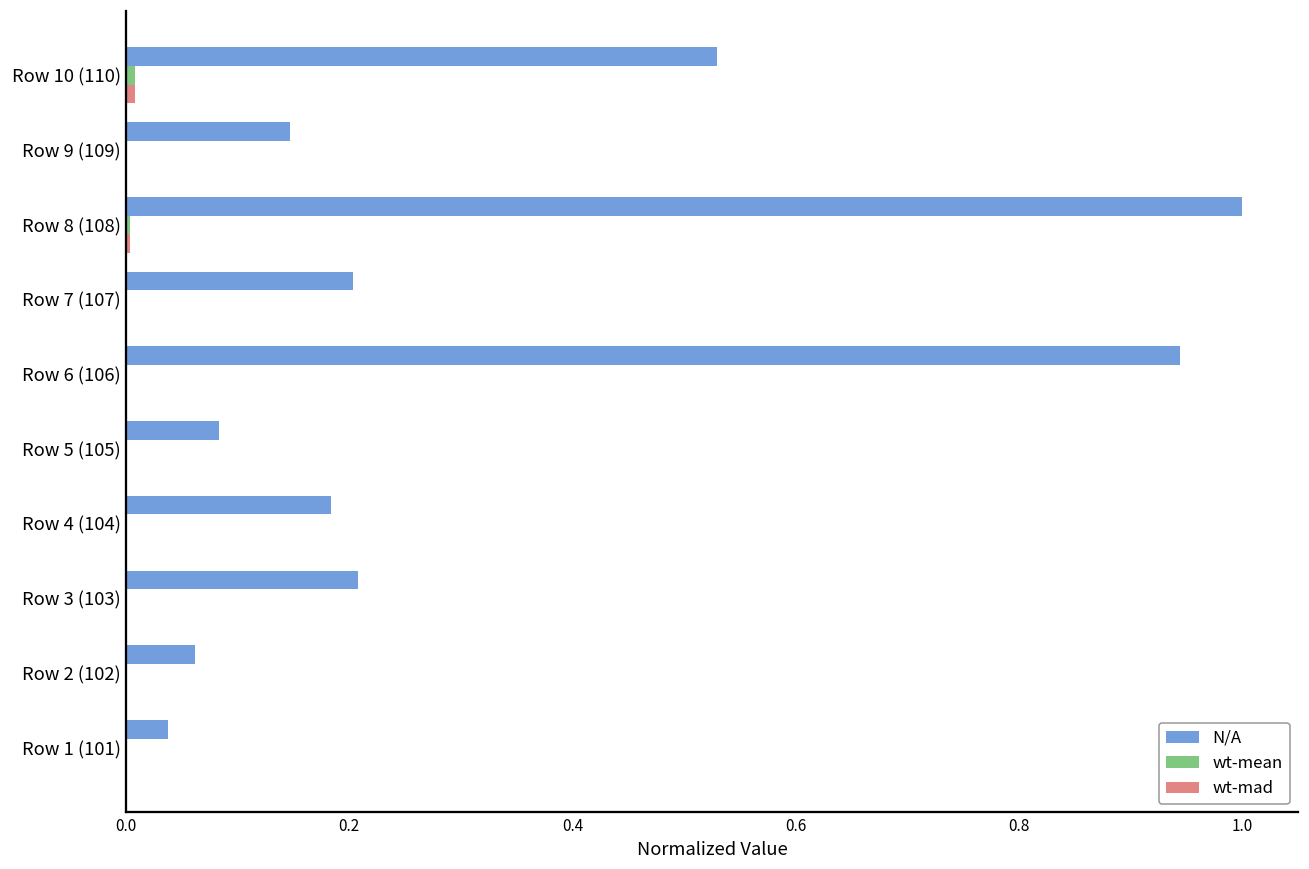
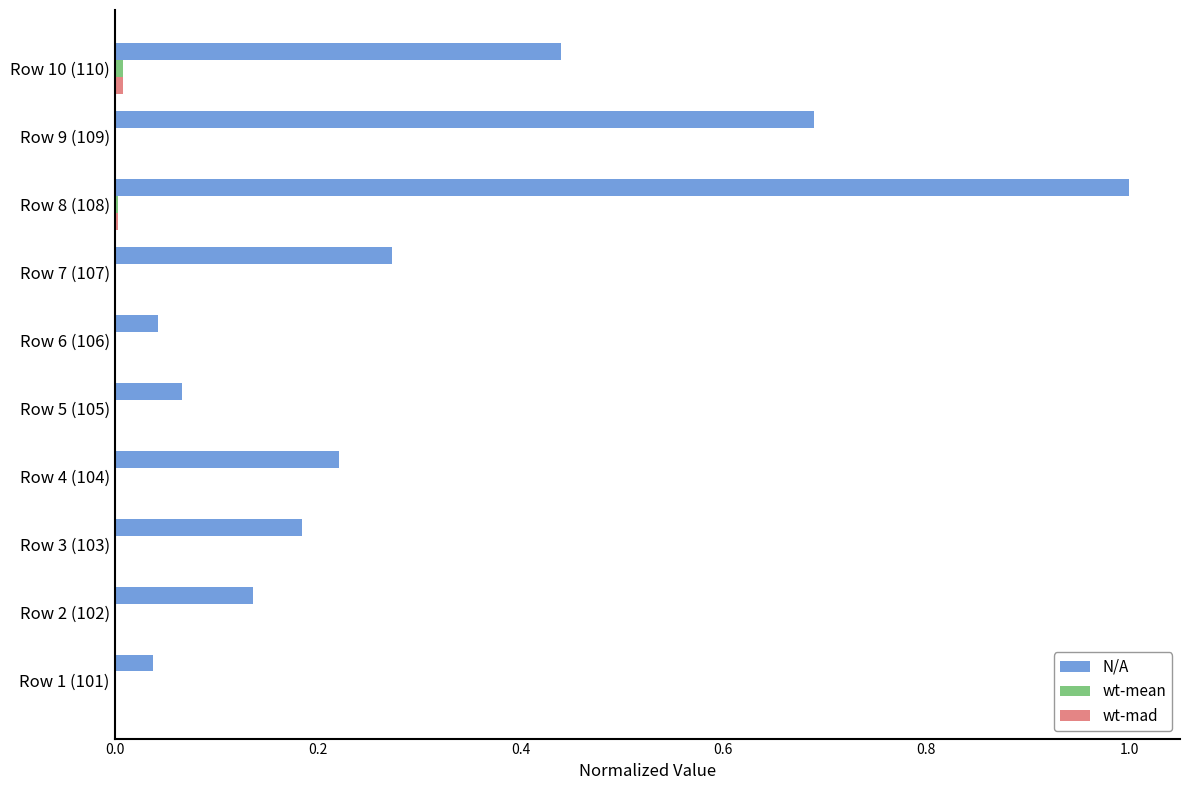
N/A, Row 10 (110): 0.530 -> 0.440
N/A, Row 9 (109): 0.147 -> 0.690
N/A, Row 7 (107): 0.204 -> 0.273
N/A, Row 6 (106): 0.944 -> 0.043
N/A, Row 5 (105): 0.083 -> 0.067
N/A, Row 4 (104): 0.183 -> 0.221
N/A, Row 3 (103): 0.207 -> 0.185
N/A, Row 2 (102): 0.062 -> 0.136
